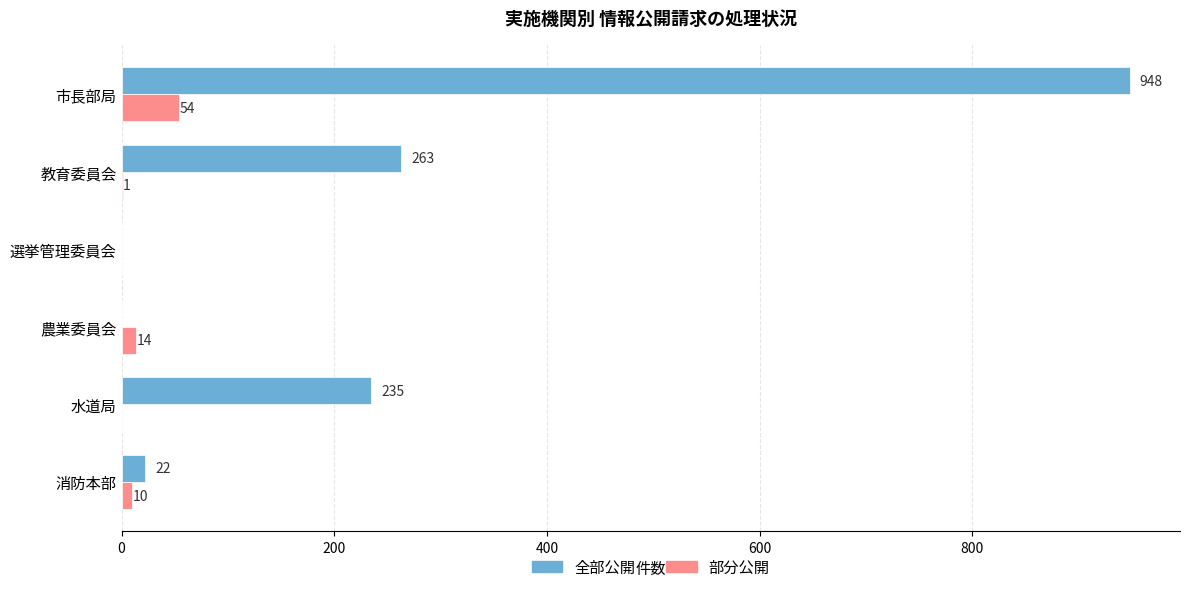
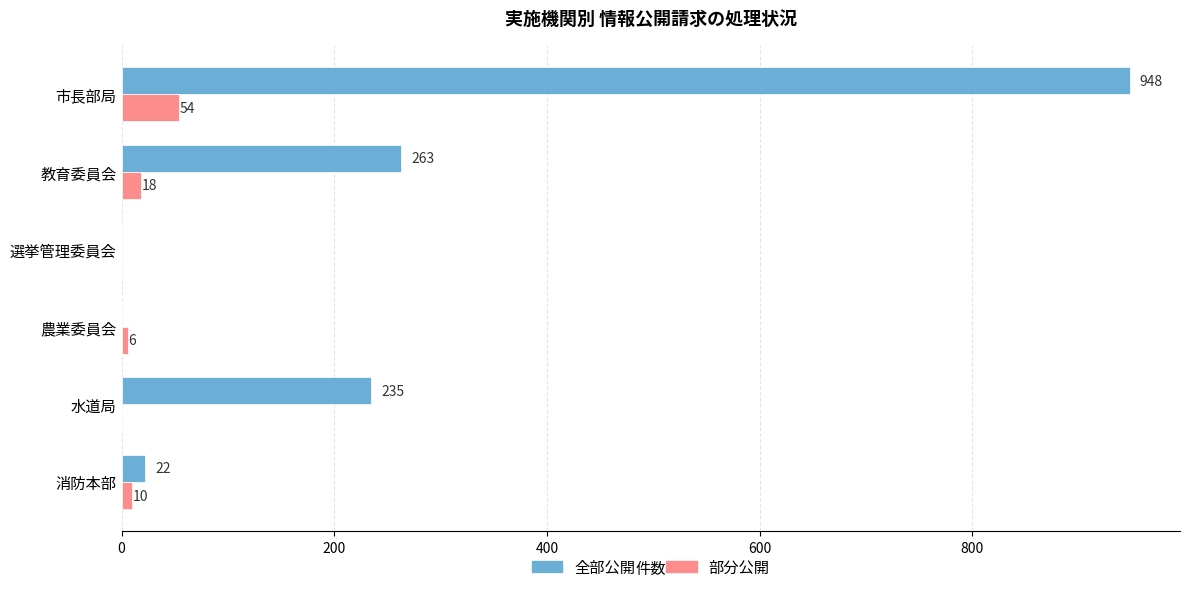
部分公開, 教育委員会: 1 -> 18
部分公開, 農業委員会: 14 -> 6
